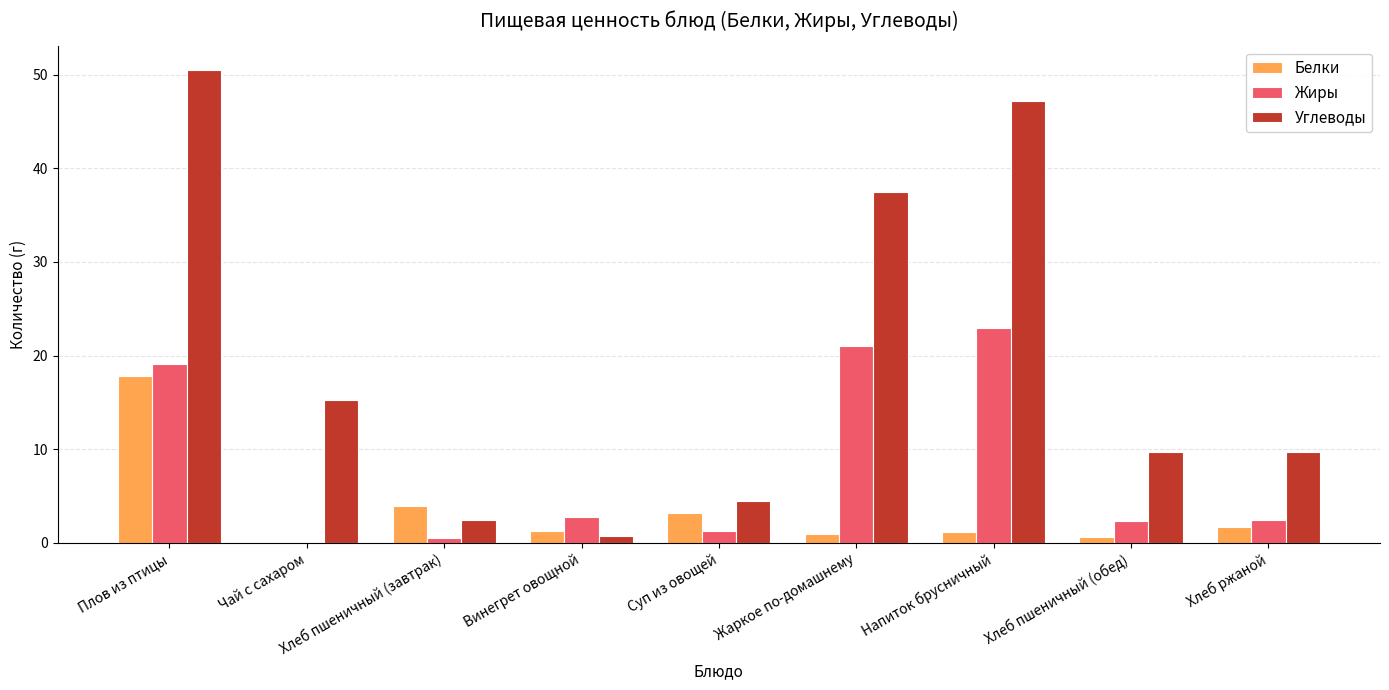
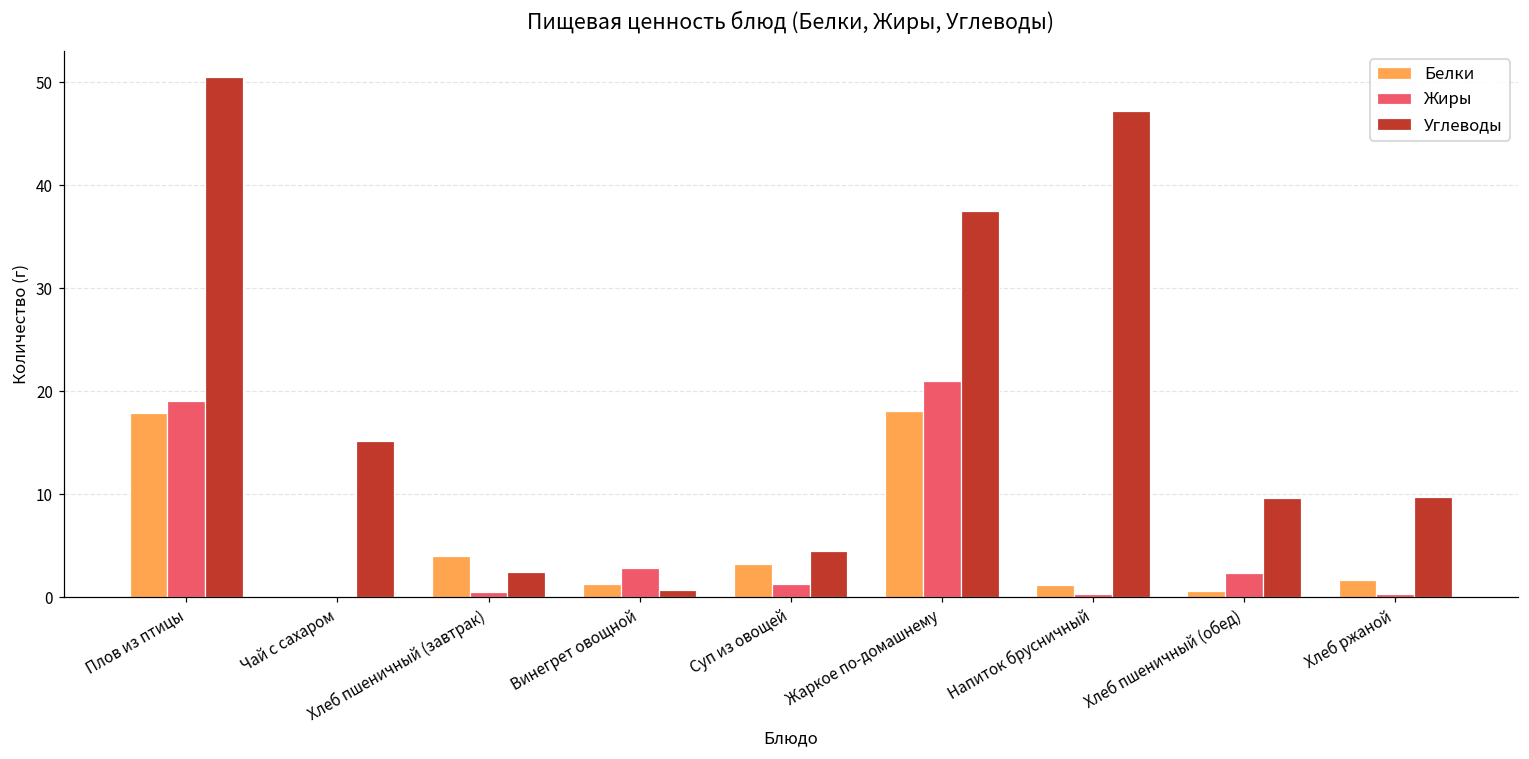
Белки, Жаркое по-домашнему: 1 -> 18
Жиры, Напиток брусничный: 23 -> 0
Жиры, Хлеб ржаной: 2 -> 0
